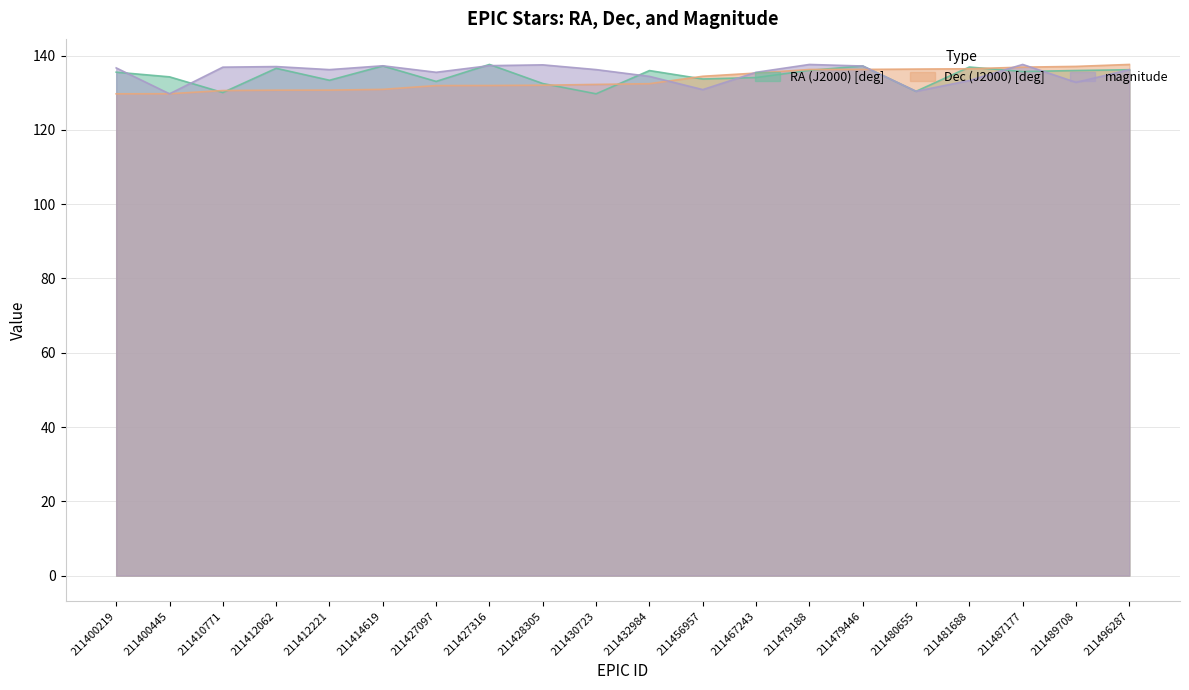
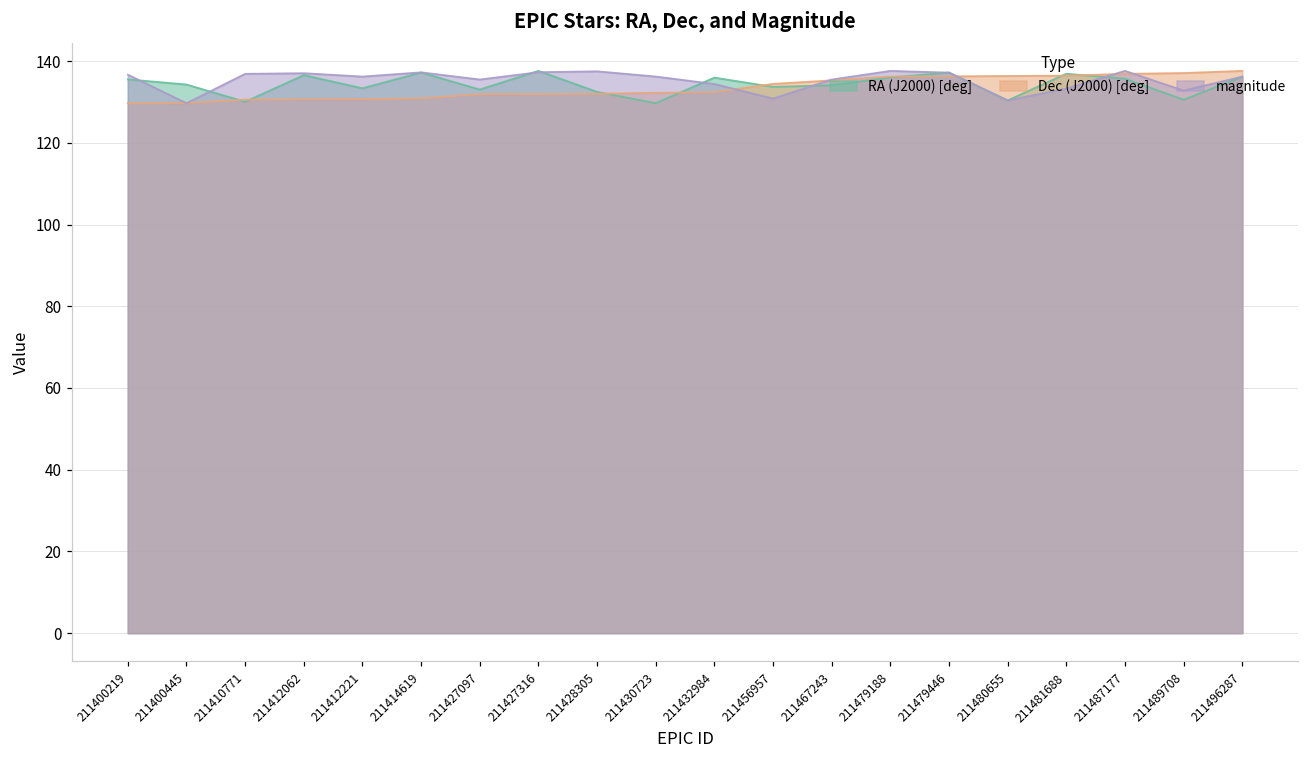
RA (J2000) [deg], 211489708: 136 -> 131
